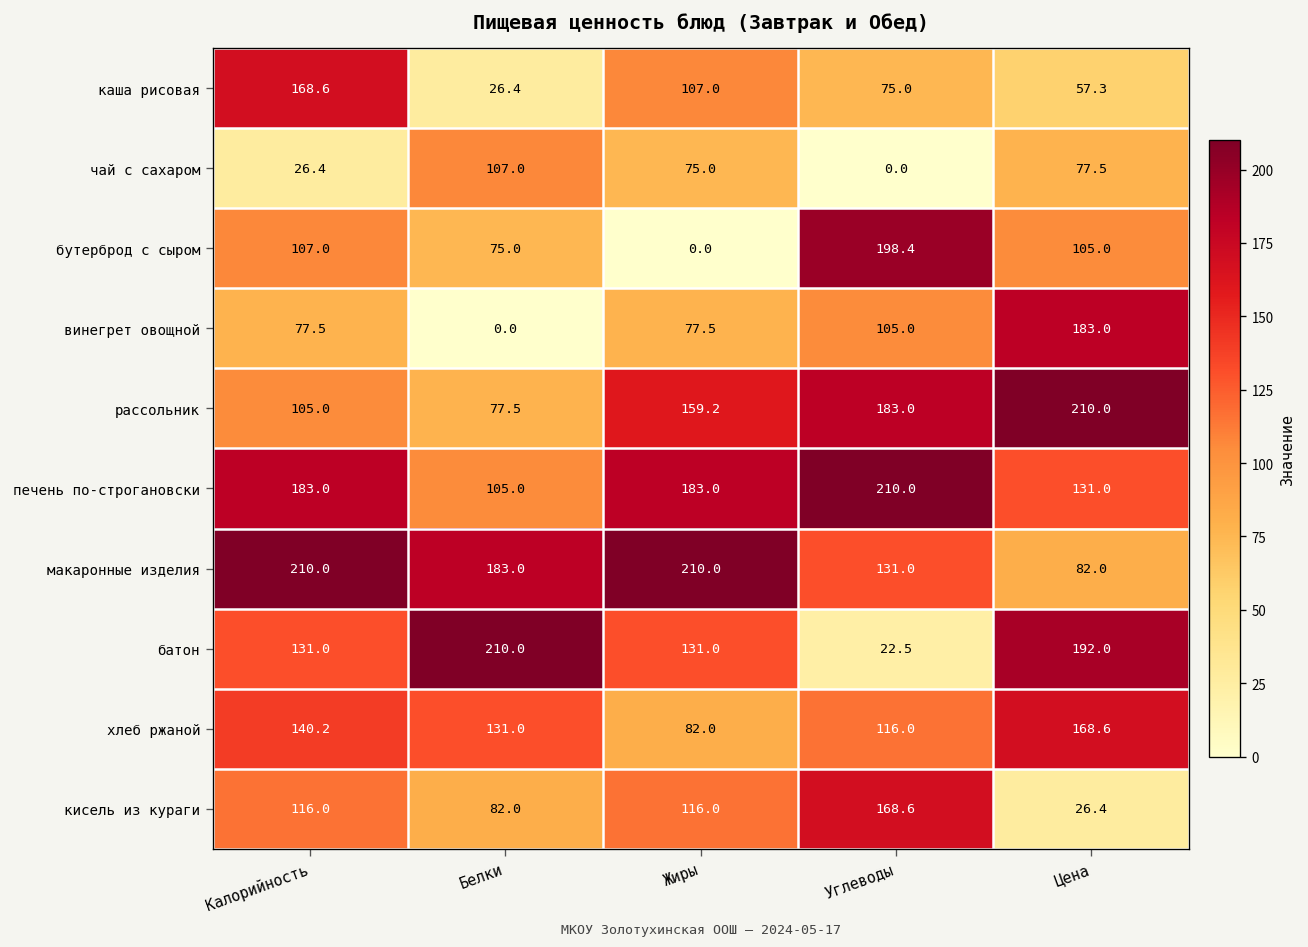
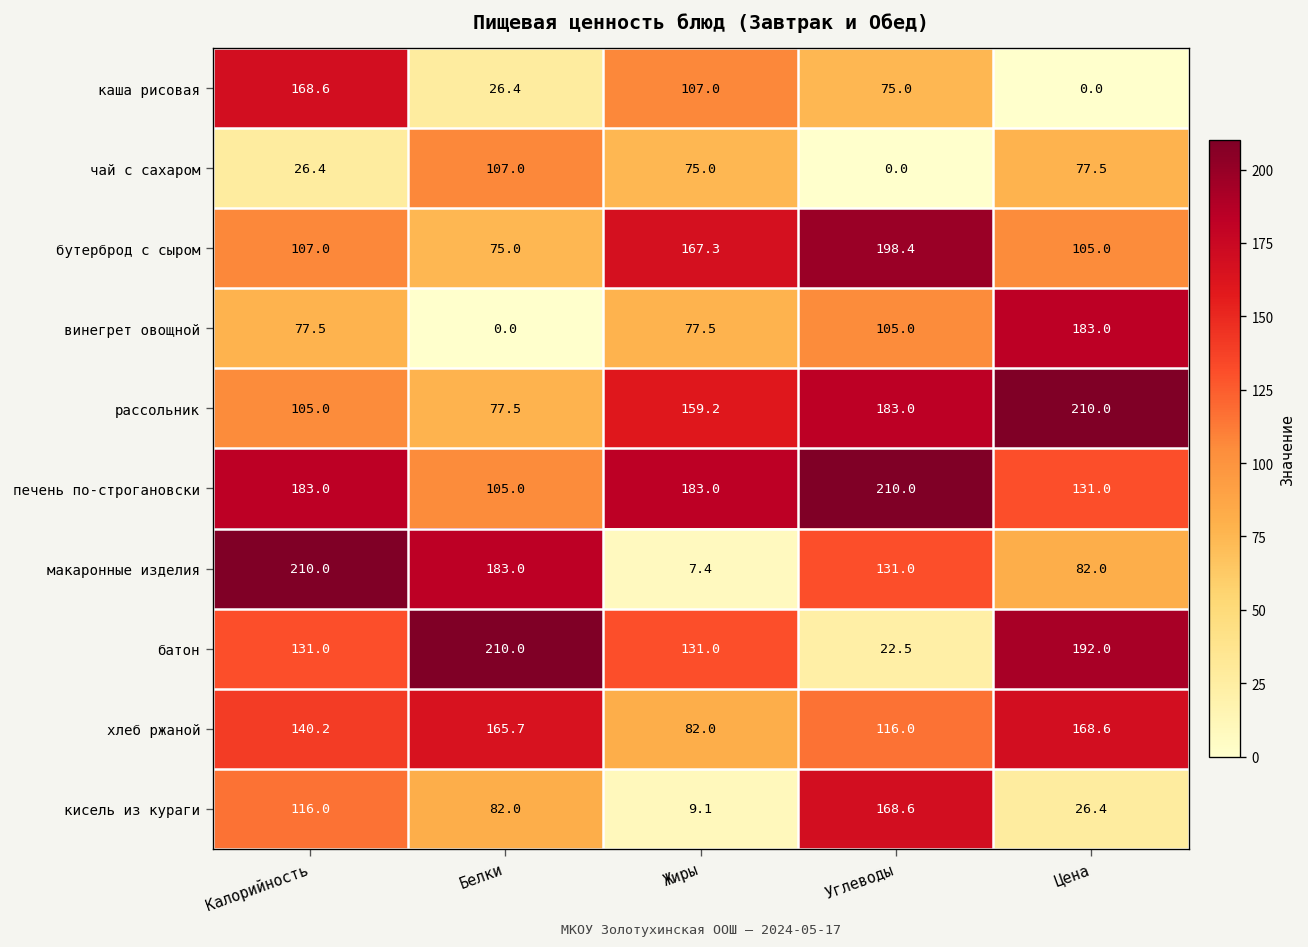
каша рисовая, Цена: 57.3 -> 0.0
бутерброд с сыром, Жиры: 0.0 -> 167.3
макаронные изделия, Жиры: 210.0 -> 7.4
хлеб ржаной, Белки: 131.0 -> 165.7
кисель из кураги, Жиры: 116.0 -> 9.1
